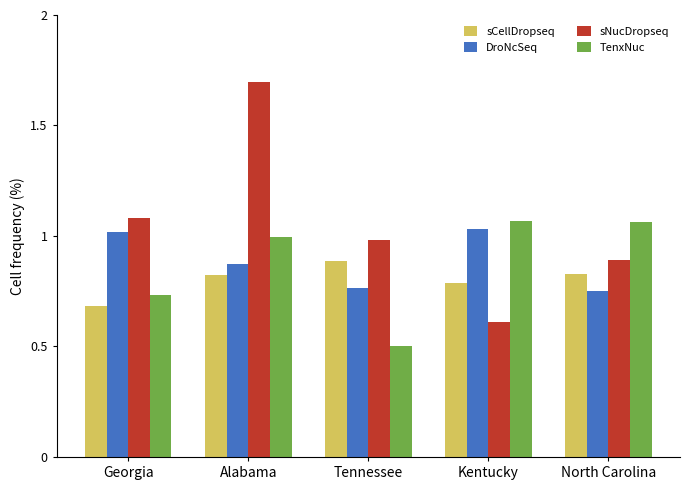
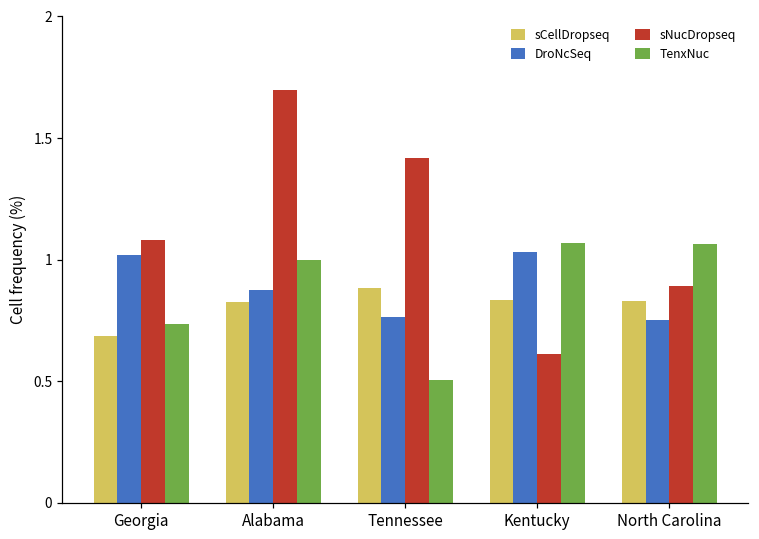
sNucDropseq, Tennessee: 0.98 -> 1.42
sCellDropseq, Kentucky: 0.79 -> 0.83
